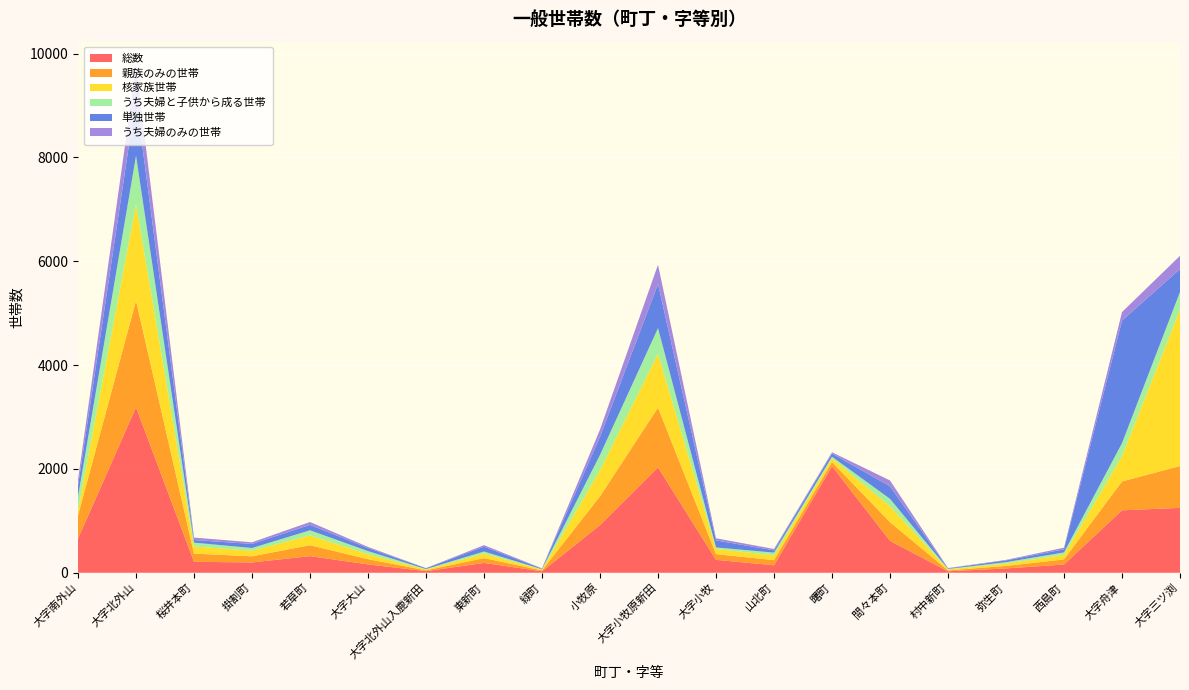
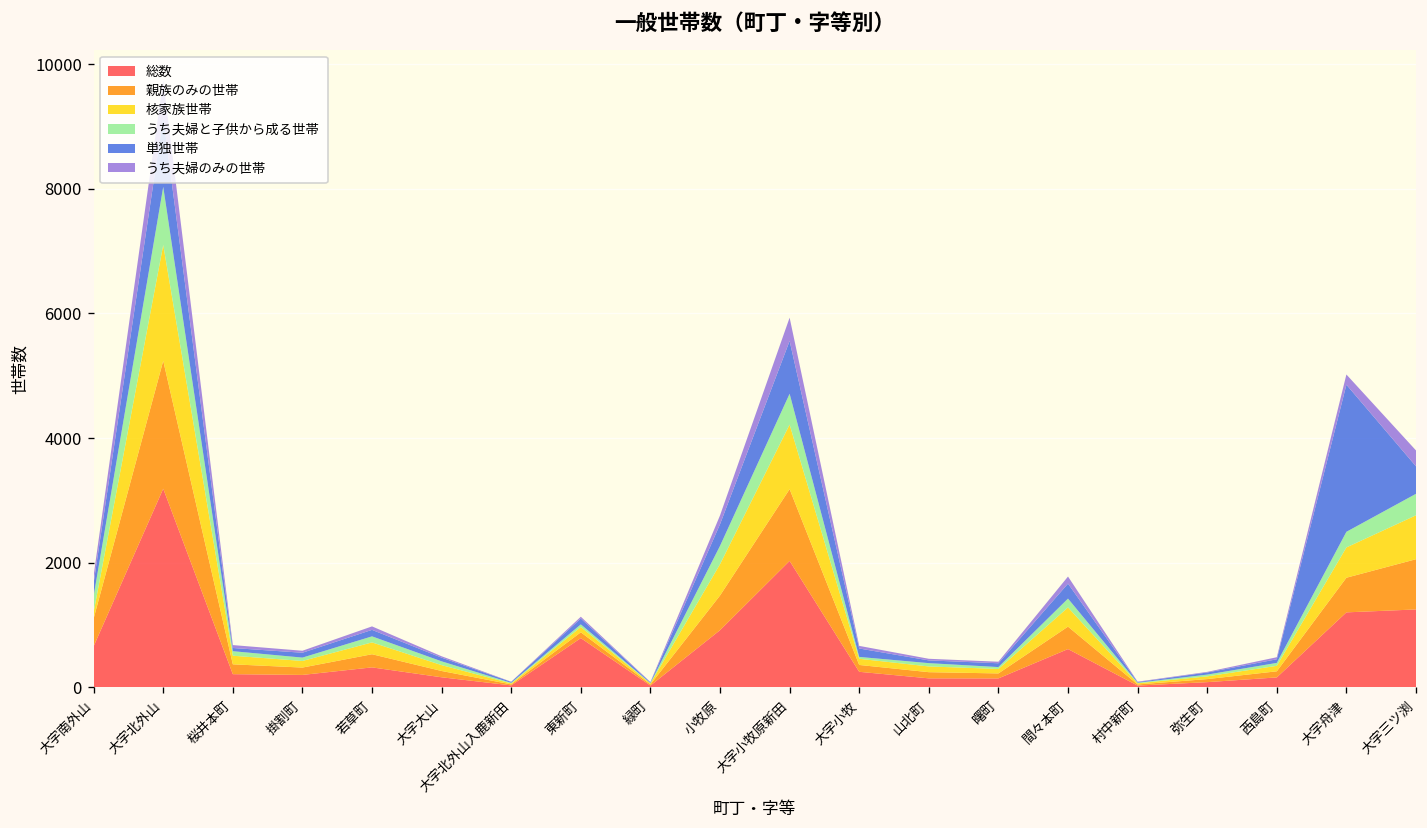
総数, 東新町: 200 -> 800
総数, 曙町: 2100 -> 100
核家族世帯, 大字三ツ渕: 3000 -> 700
